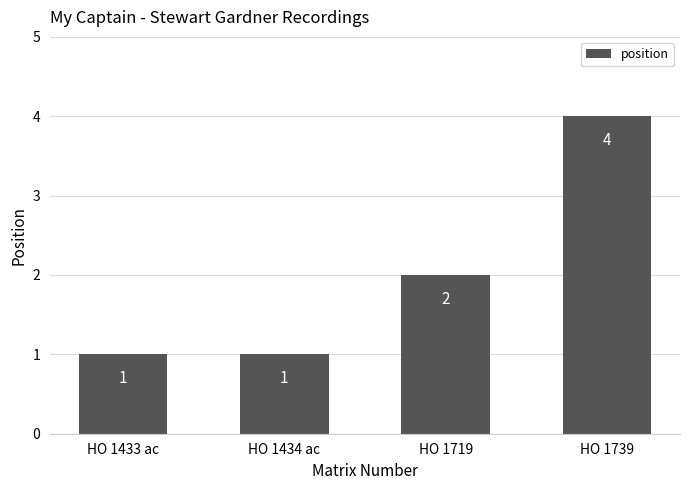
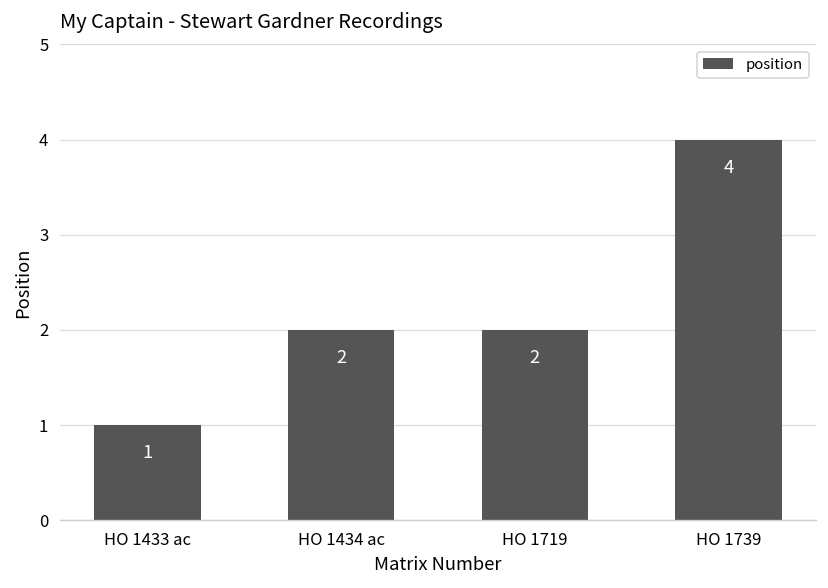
HO 1434 ac: 1 -> 2
